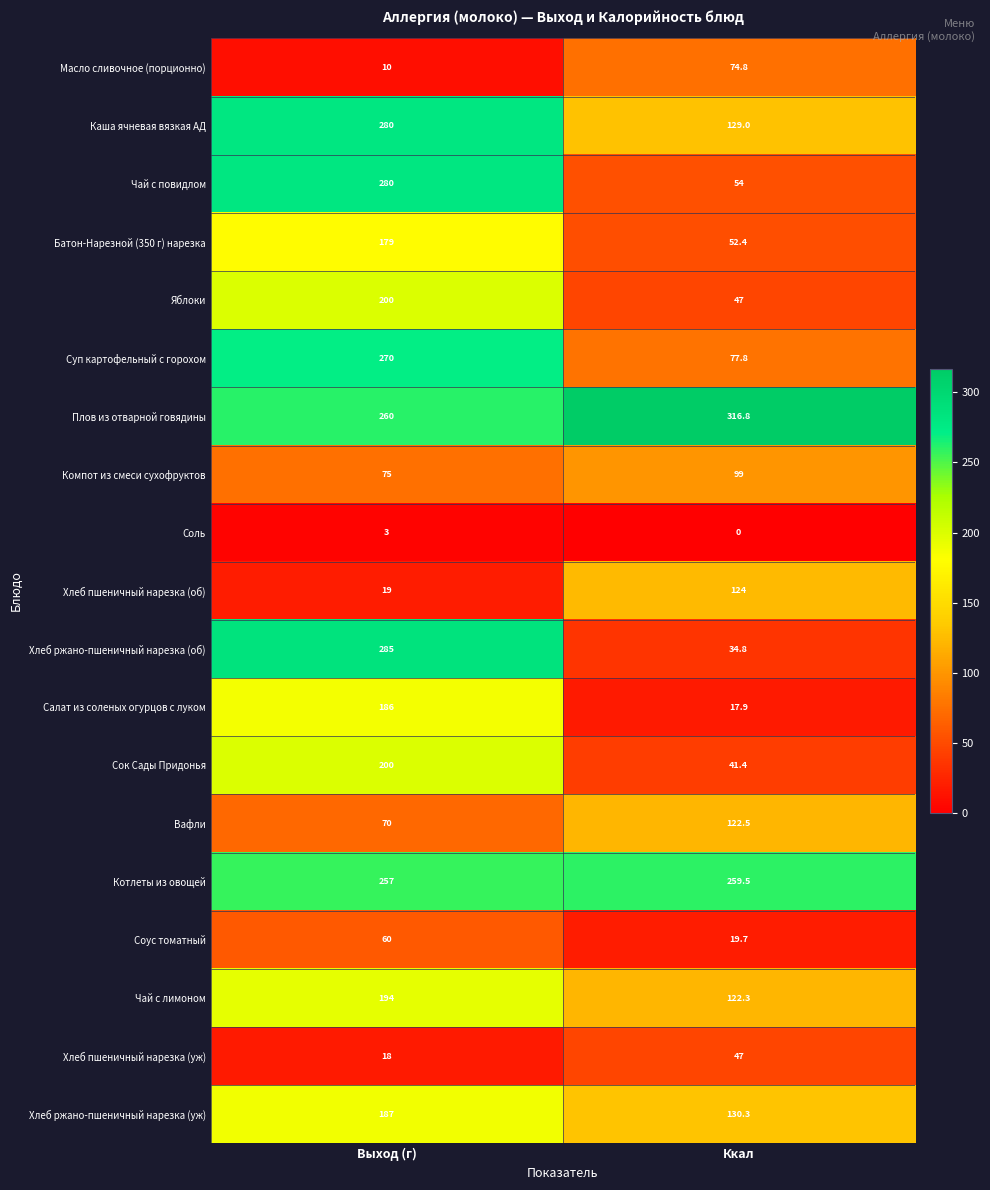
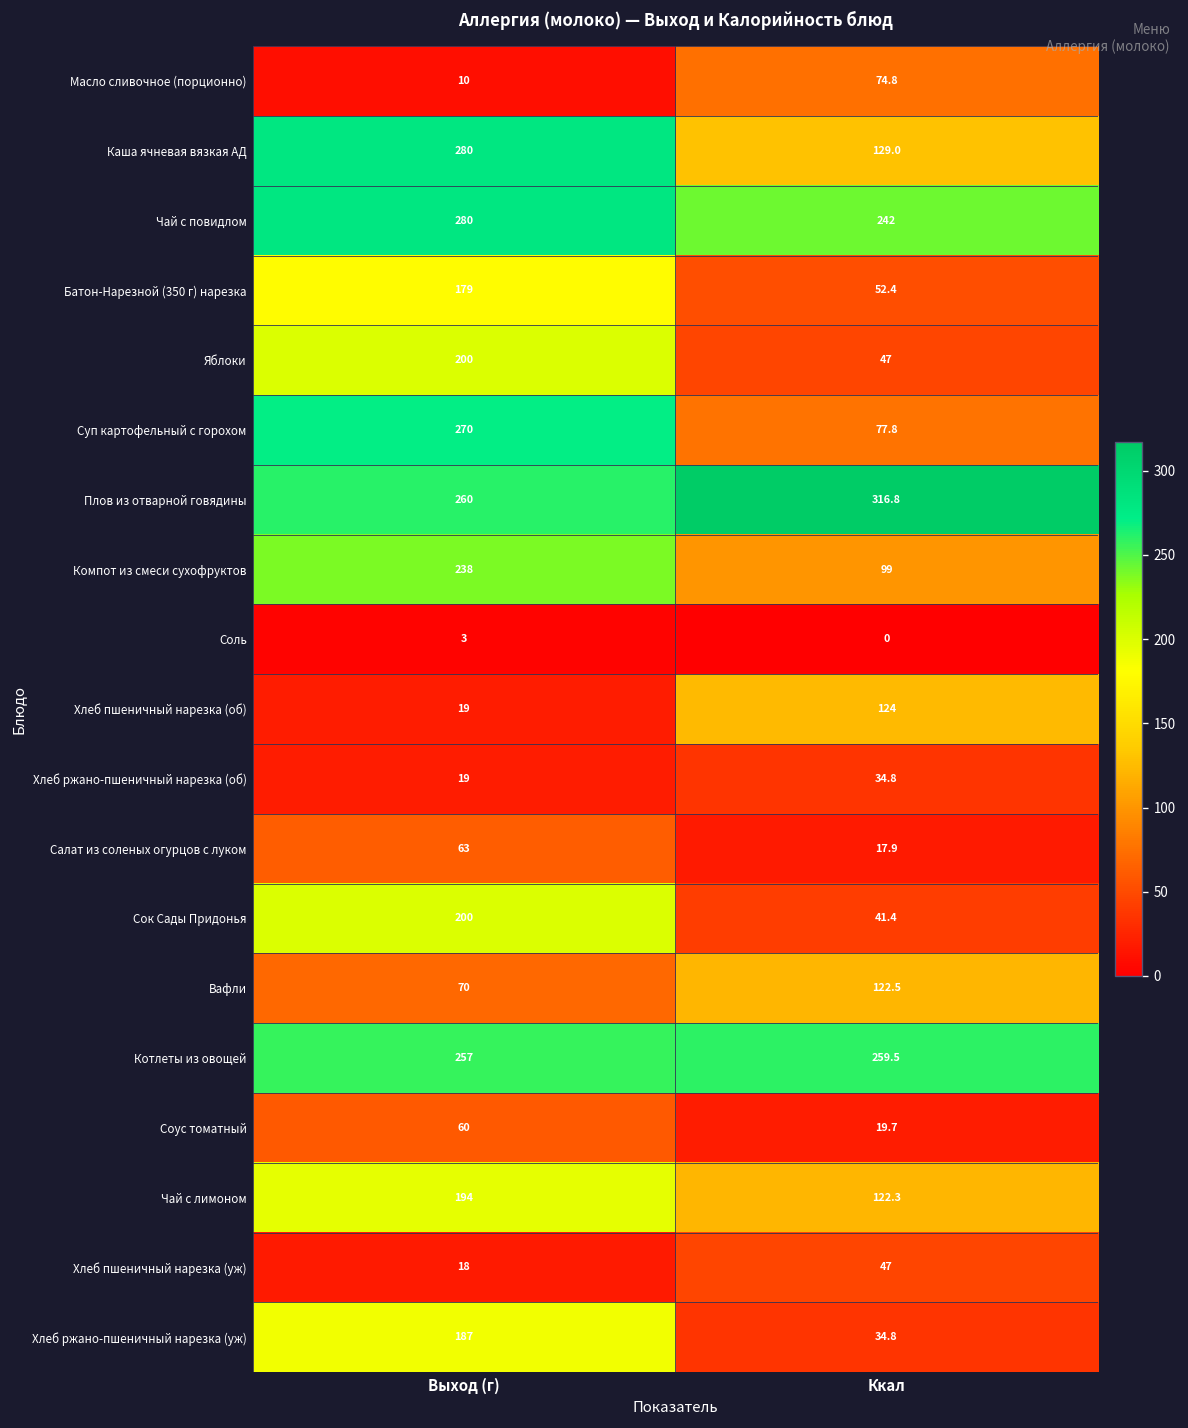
Чай с повидлом, Ккал: 54 -> 242
Компот из смеси сухофруктов, Выход (г): 75 -> 238
Хлеб ржано-пшеничный нарезка (об), Выход (г): 285 -> 19
Салат из соленых огурцов с луком, Выход (г): 186 -> 63
Хлеб ржано-пшеничный нарезка (уж), Ккал: 130.3 -> 34.8
